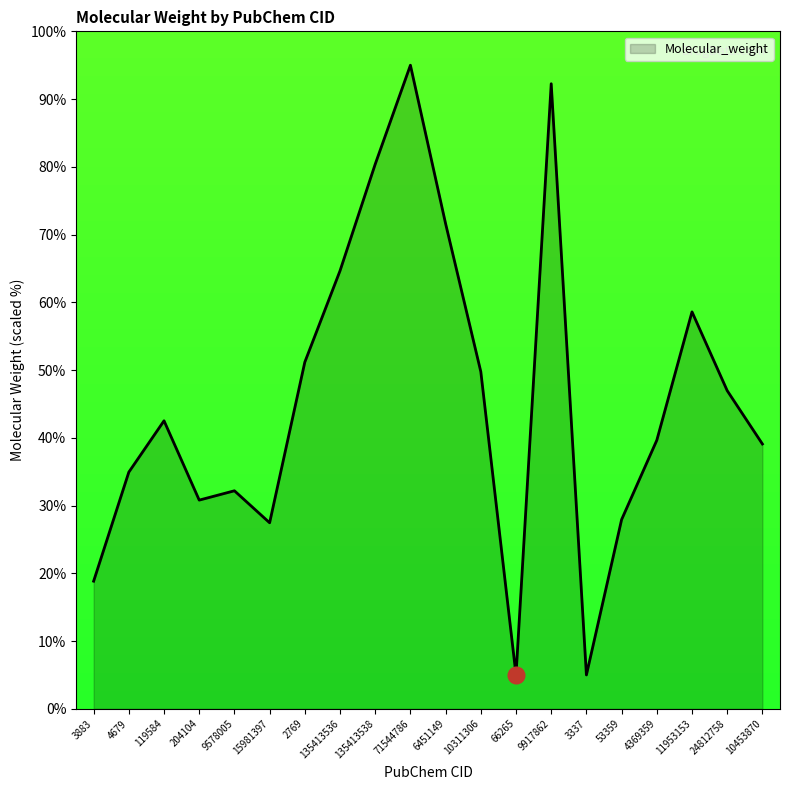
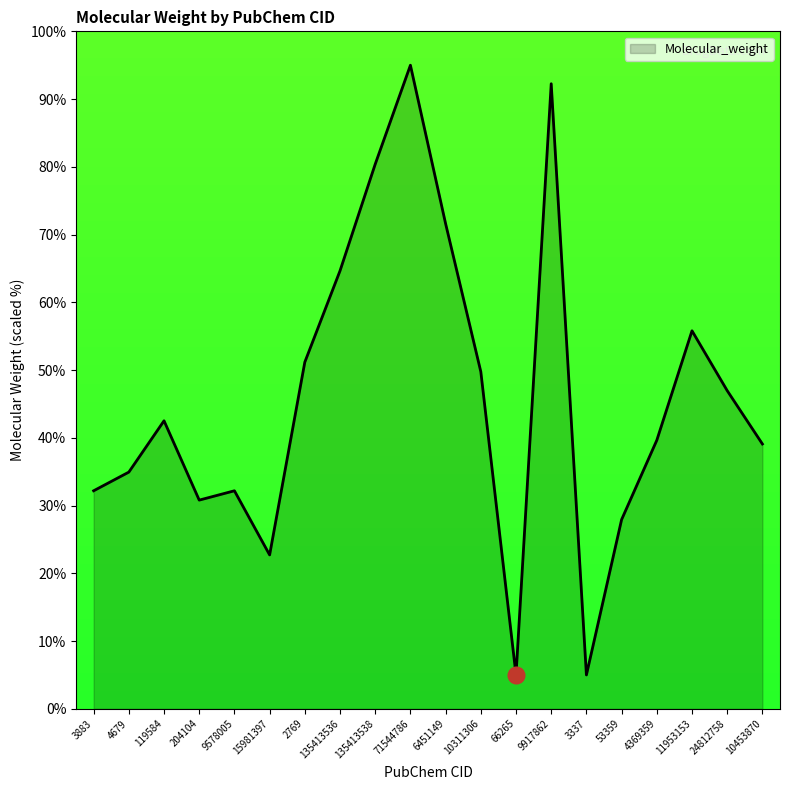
Molecular_weight, 3883: 19% -> 32%
Molecular_weight, 15981397: 27% -> 23%
Molecular_weight, 11953153: 59% -> 56%
